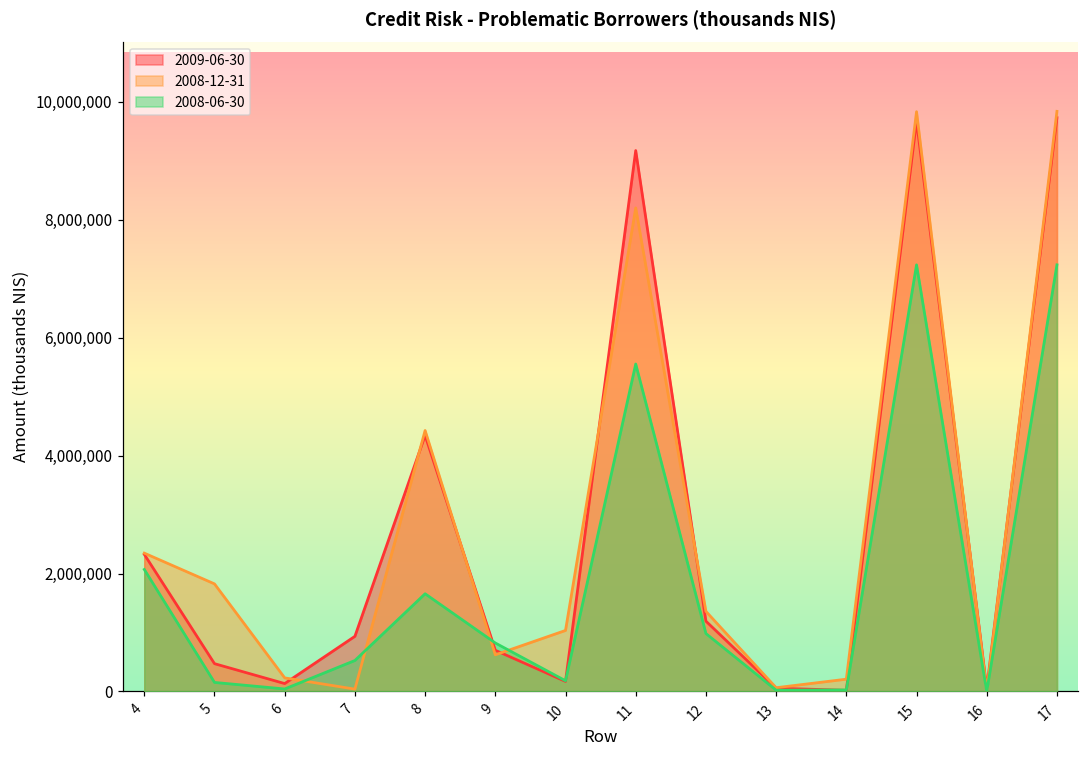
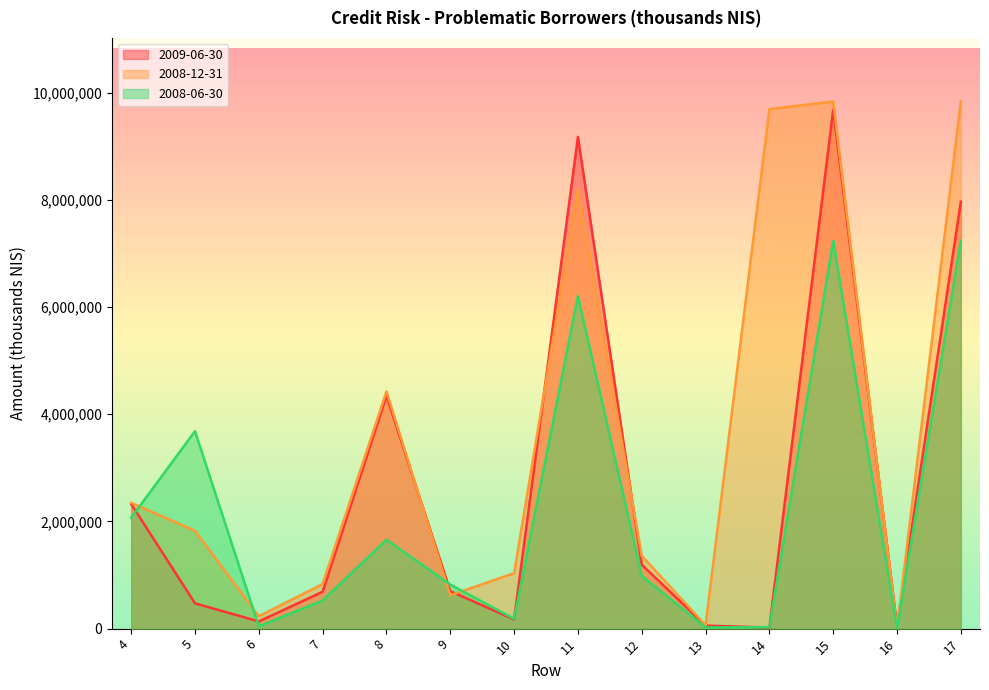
2008-06-30, 5: 200,000 -> 3,700,000
2009-06-30, 7: 900,000 -> 700,000
2008-12-31, 7: 0 -> 800,000
2008-06-30, 11: 5,600,000 -> 6,200,000
2008-12-31, 14: 200,000 -> 9,700,000
2009-06-30, 17: 9,700,000 -> 8,000,000
